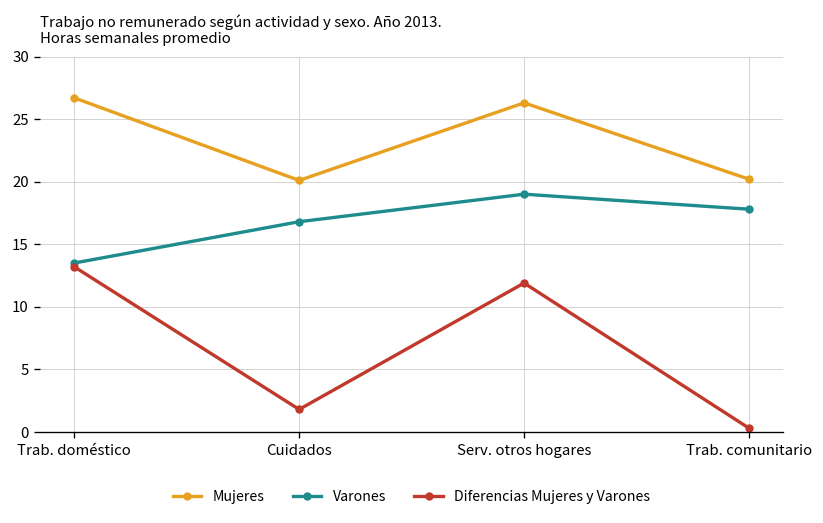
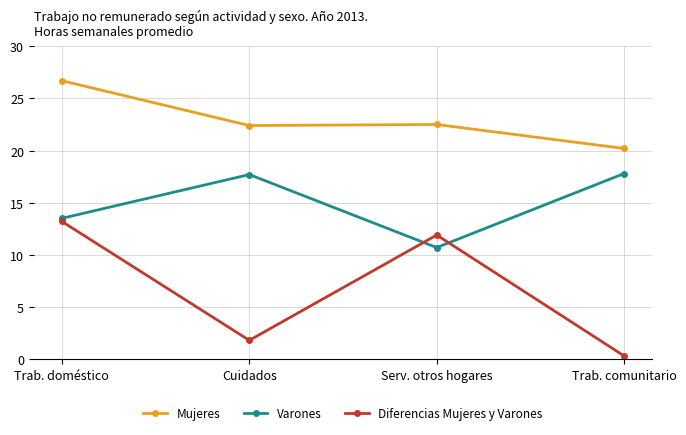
Mujeres, Cuidados: 20.1 -> 22.4
Varones, Cuidados: 16.8 -> 17.7
Mujeres, Serv. otros hogares: 26.3 -> 22.5
Varones, Serv. otros hogares: 19.0 -> 10.7
